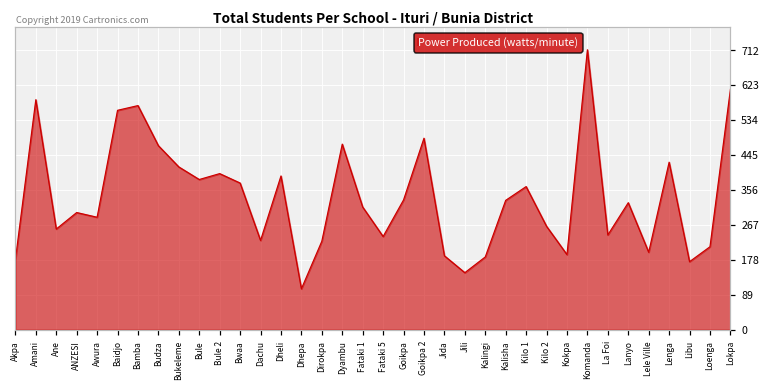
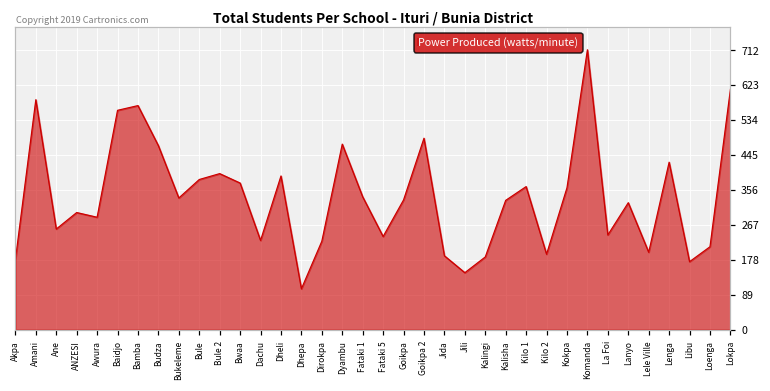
Bukeleme: 410 -> 340
Fataki 1: 310 -> 340
Kilo 2: 260 -> 190
Kokpa: 190 -> 360
